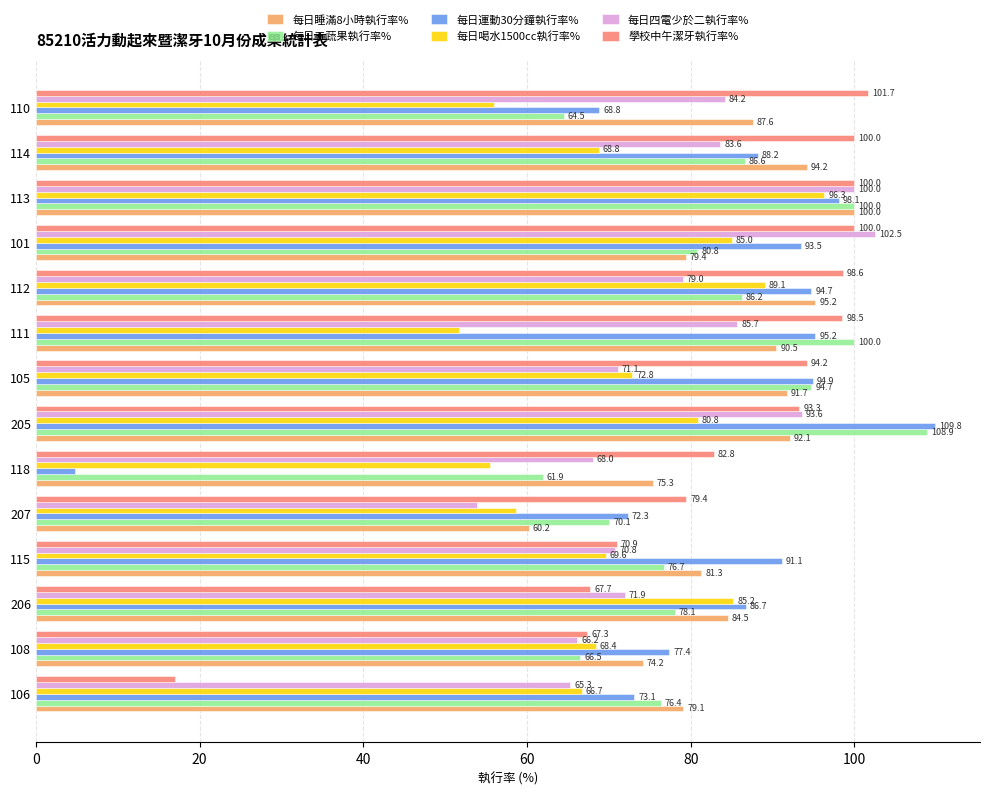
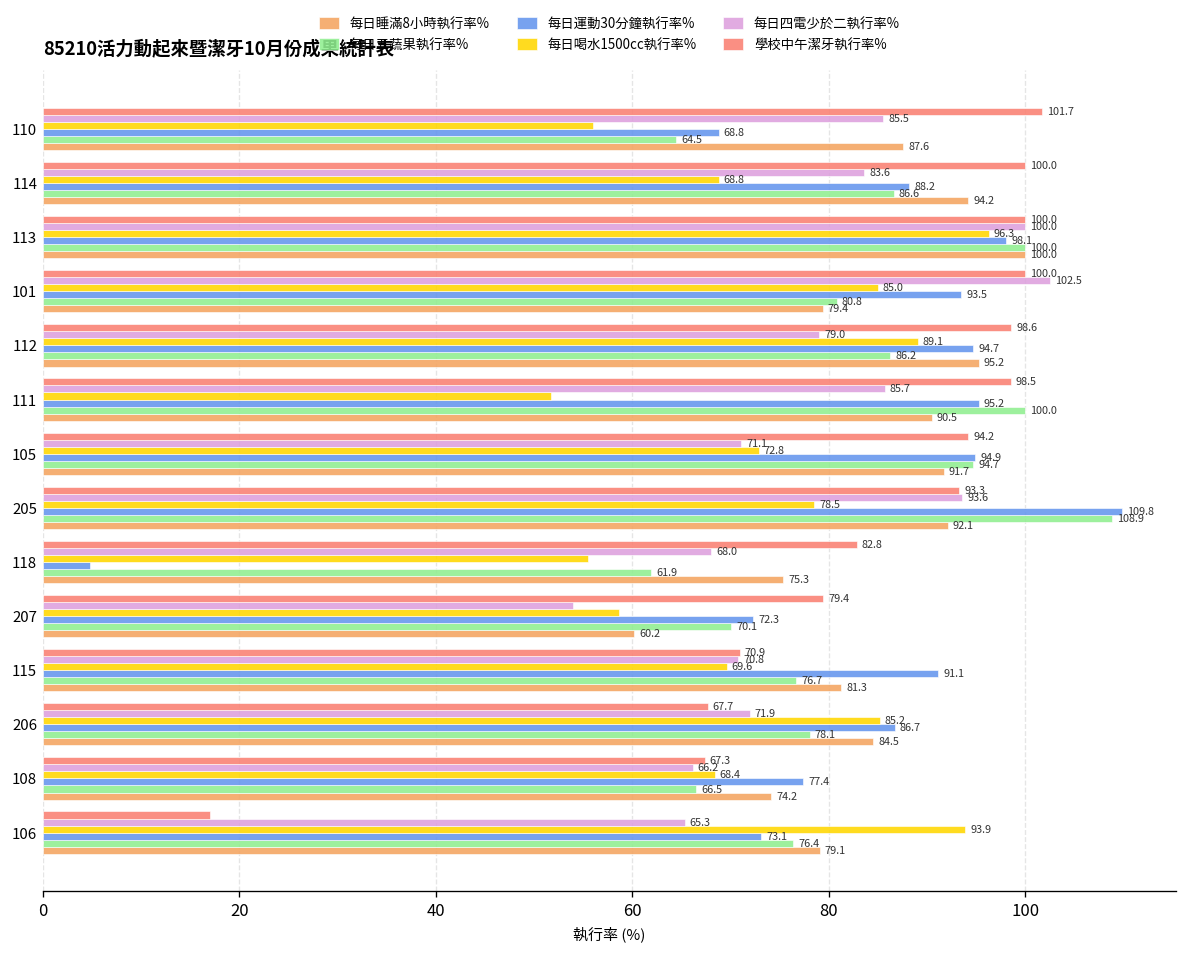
每日四電少於二執行率%, 110: 84.2 -> 85.5
每日喝水1500cc執行率%, 205: 80.8 -> 78.5
每日喝水1500cc執行率%, 106: 66.7 -> 93.9
